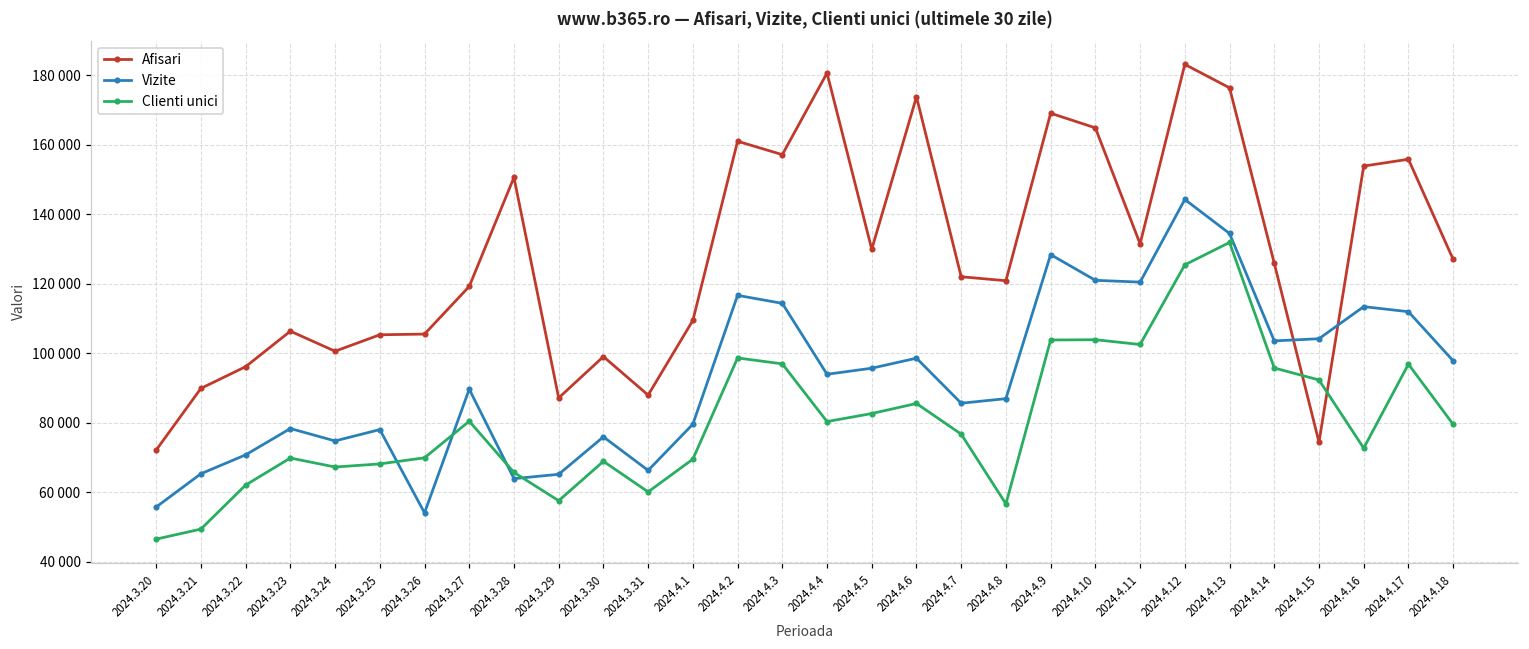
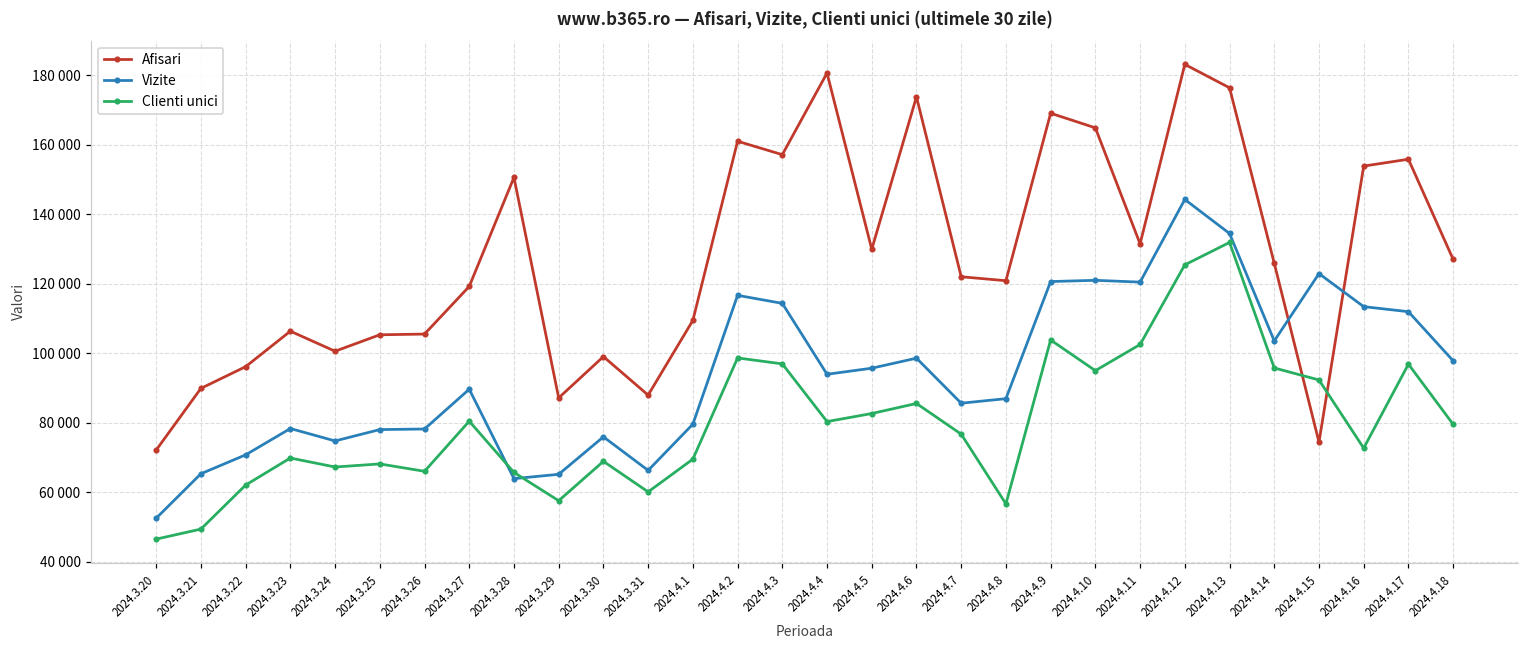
Vizite, 2024.3.20: 56000 -> 53000
Vizite, 2024.3.26: 54000 -> 78000
Clienti unici, 2024.3.26: 70000 -> 66000
Vizite, 2024.4.9: 128000 -> 121000
Clienti unici, 2024.4.10: 104000 -> 95000
Vizite, 2024.4.15: 104000 -> 123000
